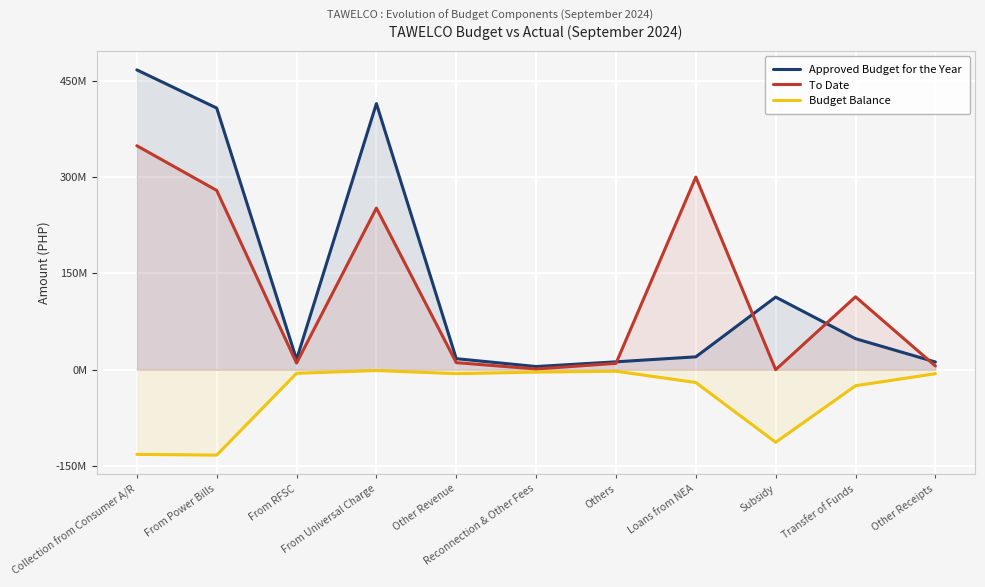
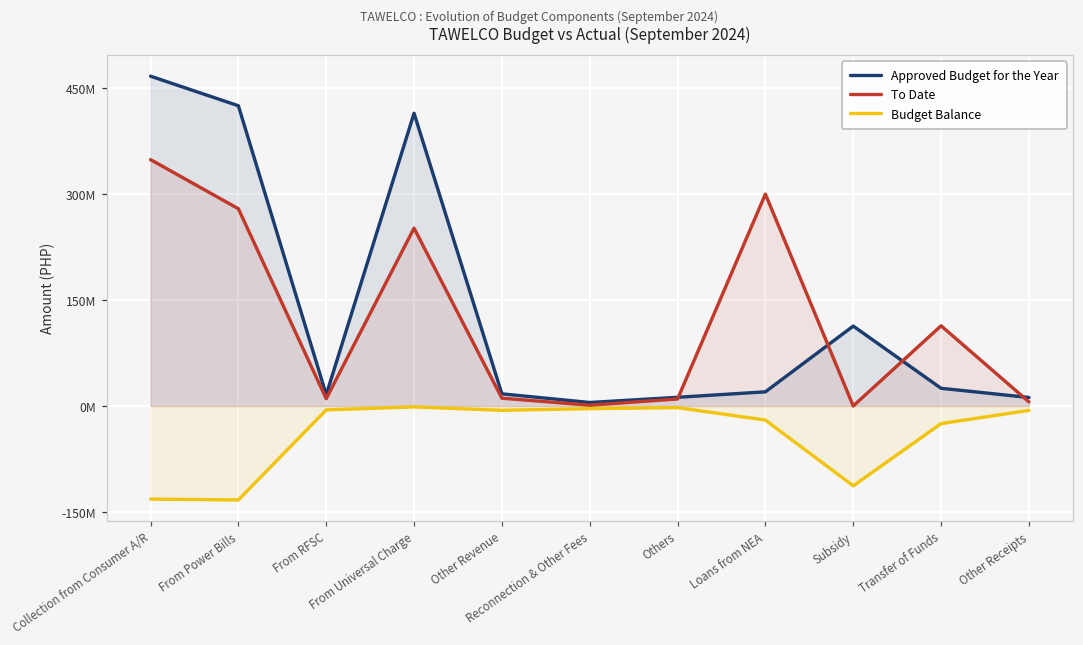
Approved Budget for the Year, From Power Bills: 410000000 -> 420000000
Approved Budget for the Year, Transfer of Funds: 50000000 -> 30000000
